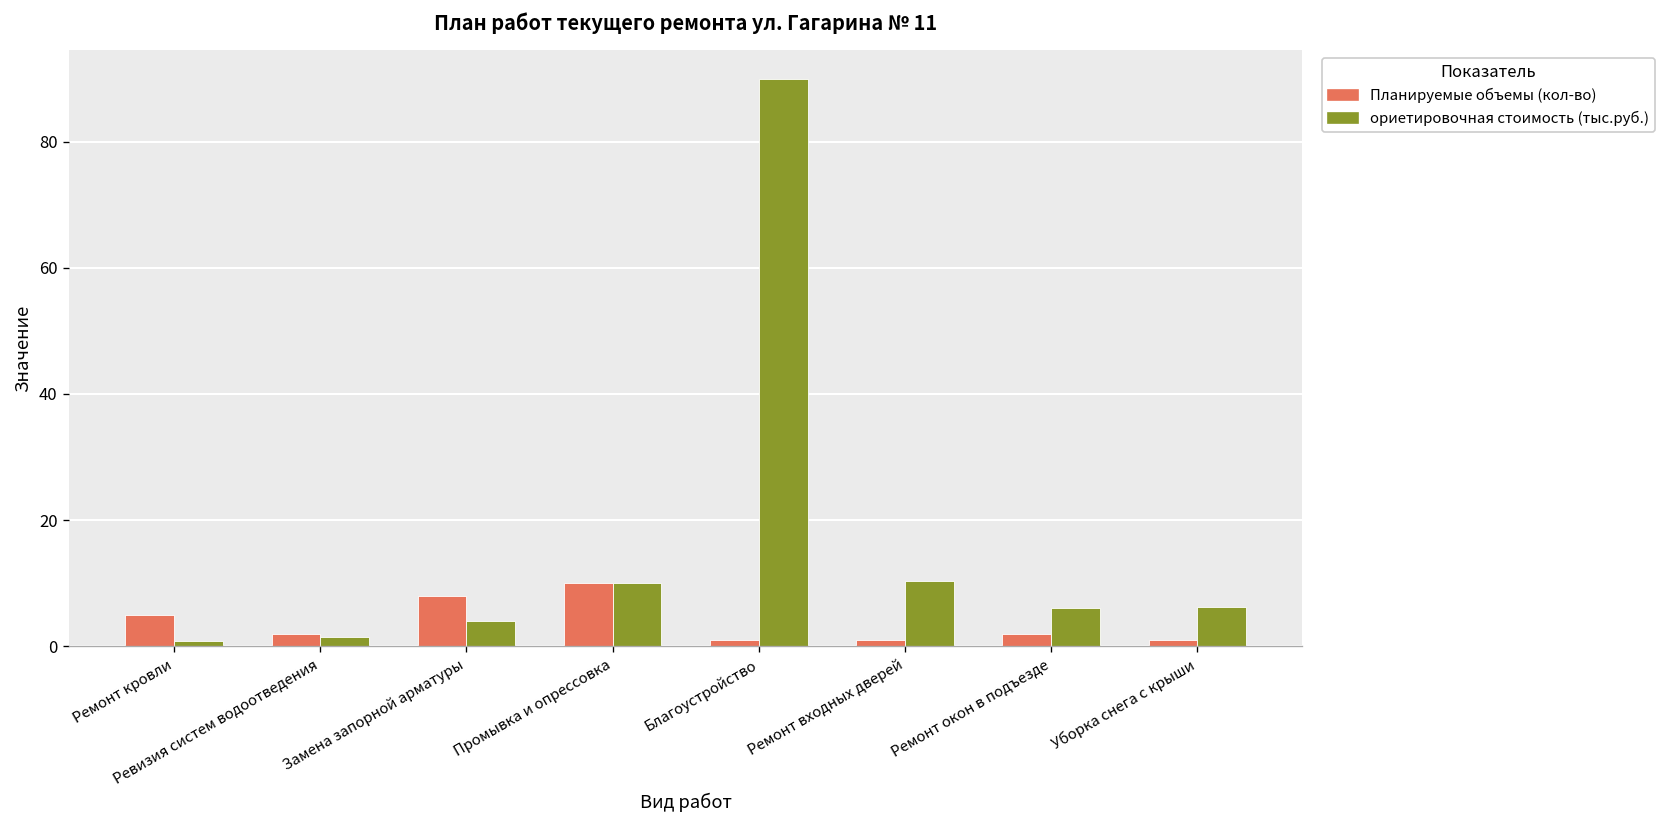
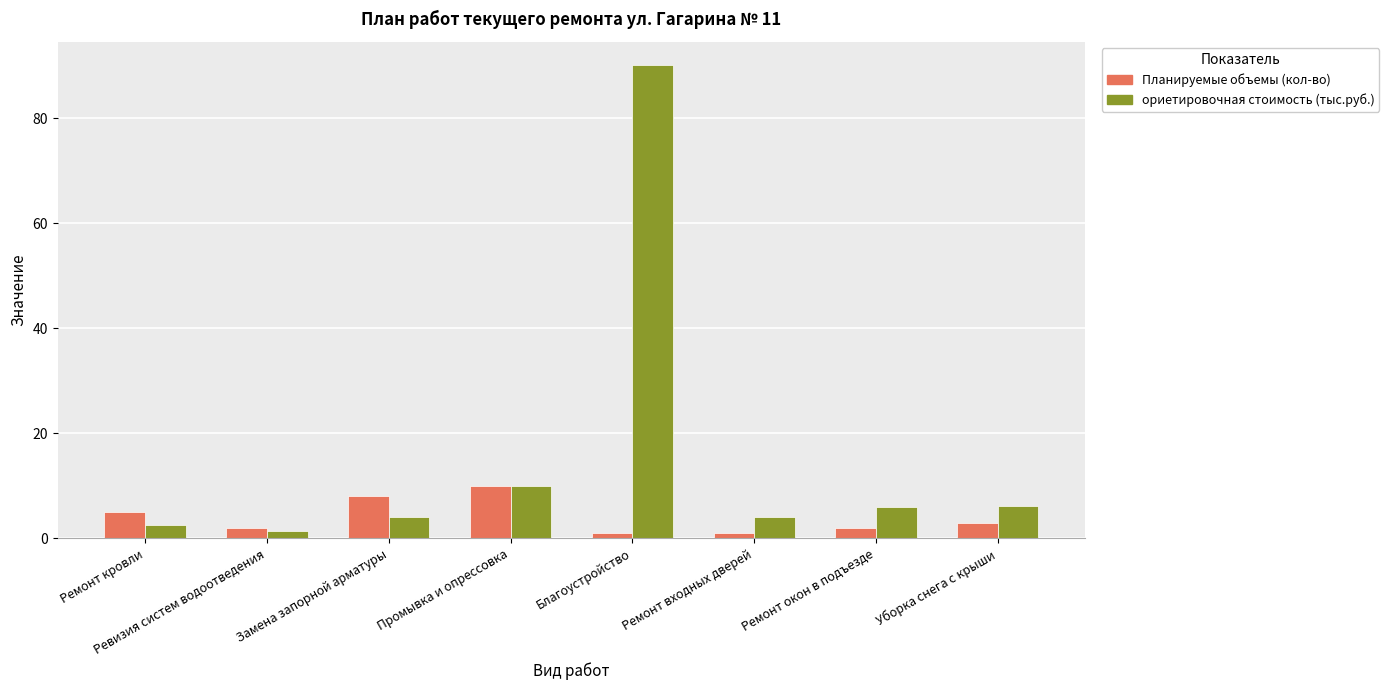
ориетировочная стоимость (тыс.руб.), Ремонт кровли: 1 -> 3
ориетировочная стоимость (тыс.руб.), Ремонт входных дверей: 10 -> 4
Планируемые объемы (кол-во), Уборка снега с крыши: 1 -> 3
